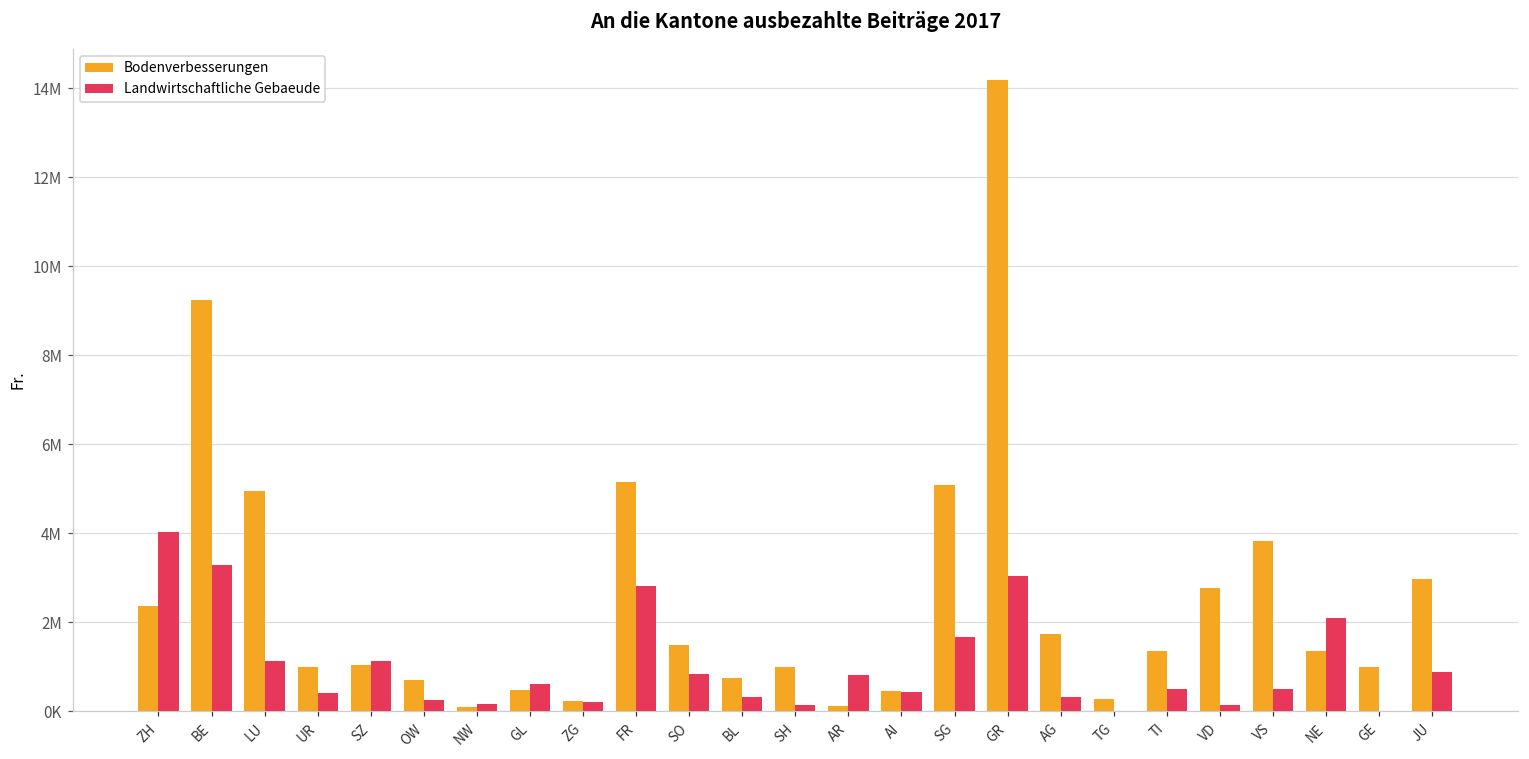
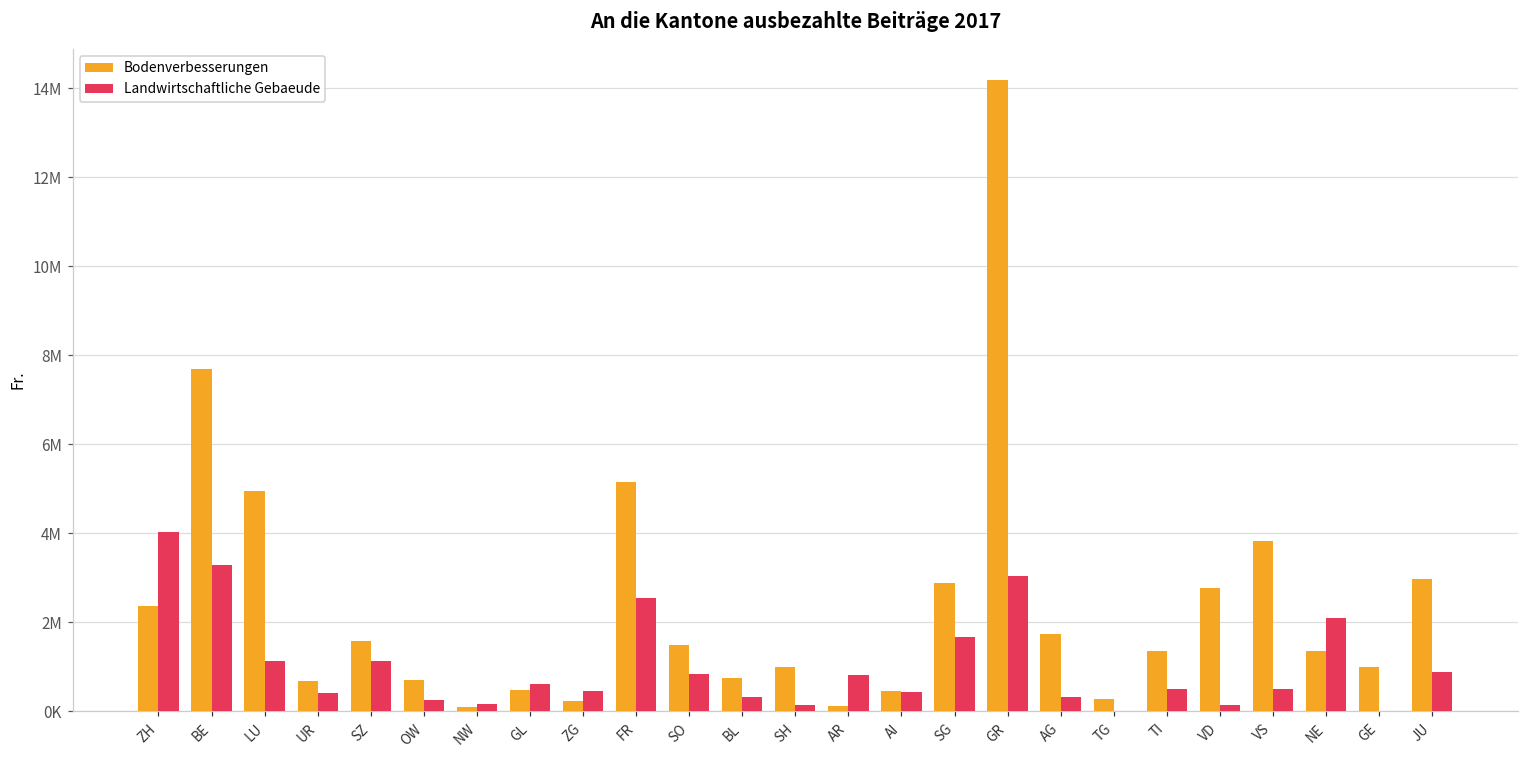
Bodenverbesserungen, BE: 9200000 -> 7700000
Bodenverbesserungen, UR: 1000000 -> 700000
Bodenverbesserungen, SZ: 1000000 -> 1600000
Landwirtschaftliche Gebaeude, ZG: 200000 -> 500000
Landwirtschaftliche Gebaeude, FR: 2800000 -> 2500000
Bodenverbesserungen, SG: 5100000 -> 2900000
